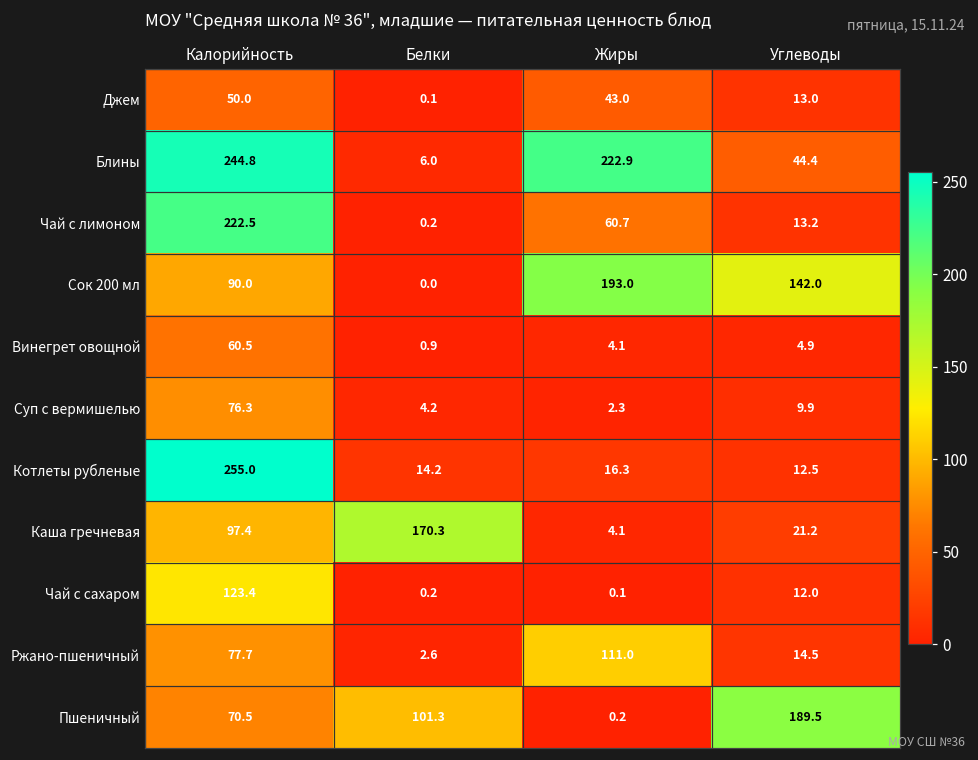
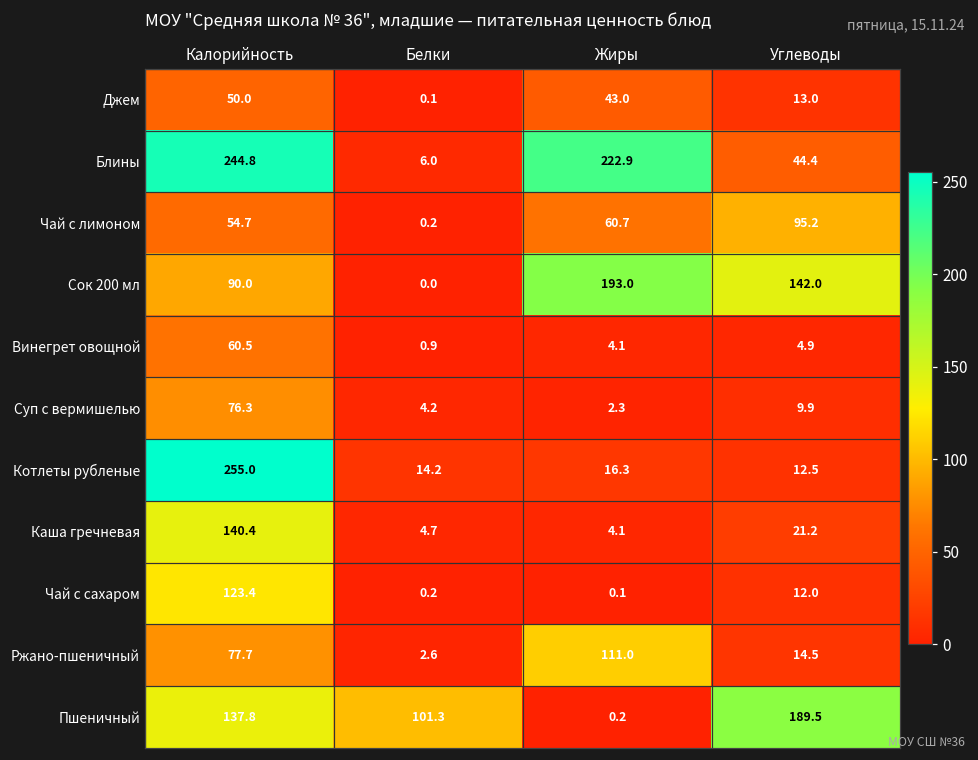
Чай с лимоном, Калорийность: 222.5 -> 54.7
Чай с лимоном, Углеводы: 13.2 -> 95.2
Каша гречневая, Калорийность: 97.4 -> 140.4
Каша гречневая, Белки: 170.3 -> 4.7
Пшеничный, Калорийность: 70.5 -> 137.8
